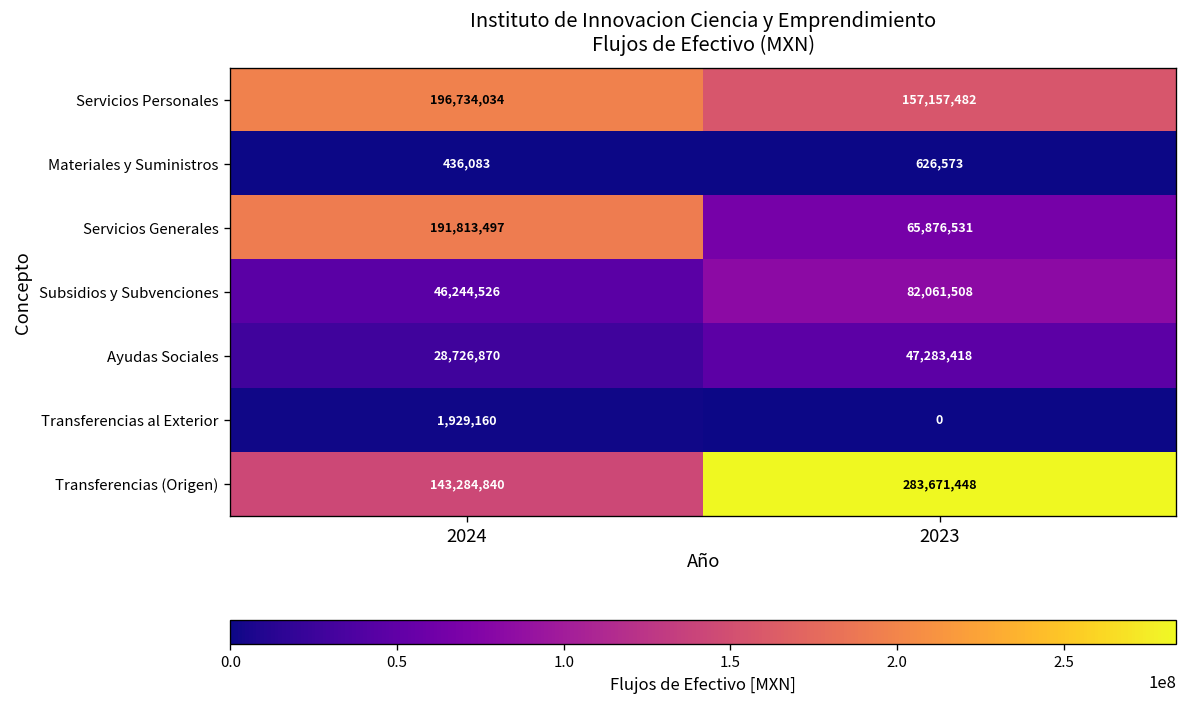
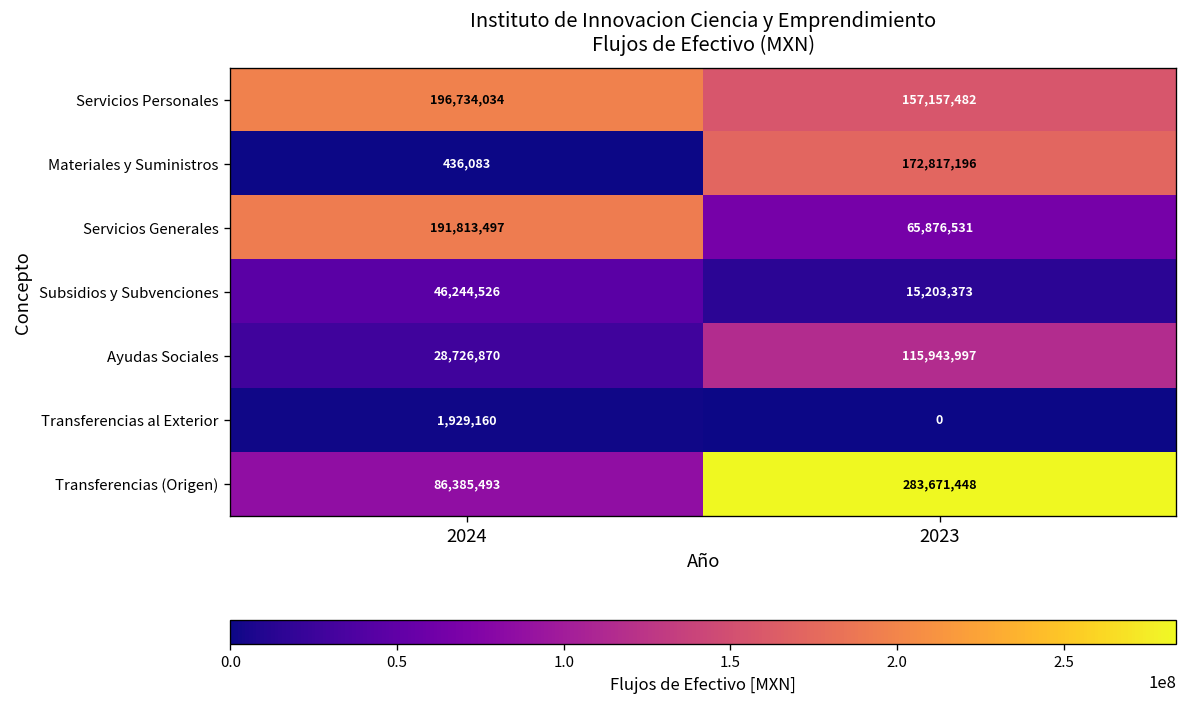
Materiales y Suministros, 2023: 626,573 -> 172,817,196
Subsidios y Subvenciones, 2023: 82,061,508 -> 15,203,373
Ayudas Sociales, 2023: 47,283,418 -> 115,943,997
Transferencias (Origen), 2024: 143,284,840 -> 86,385,493
